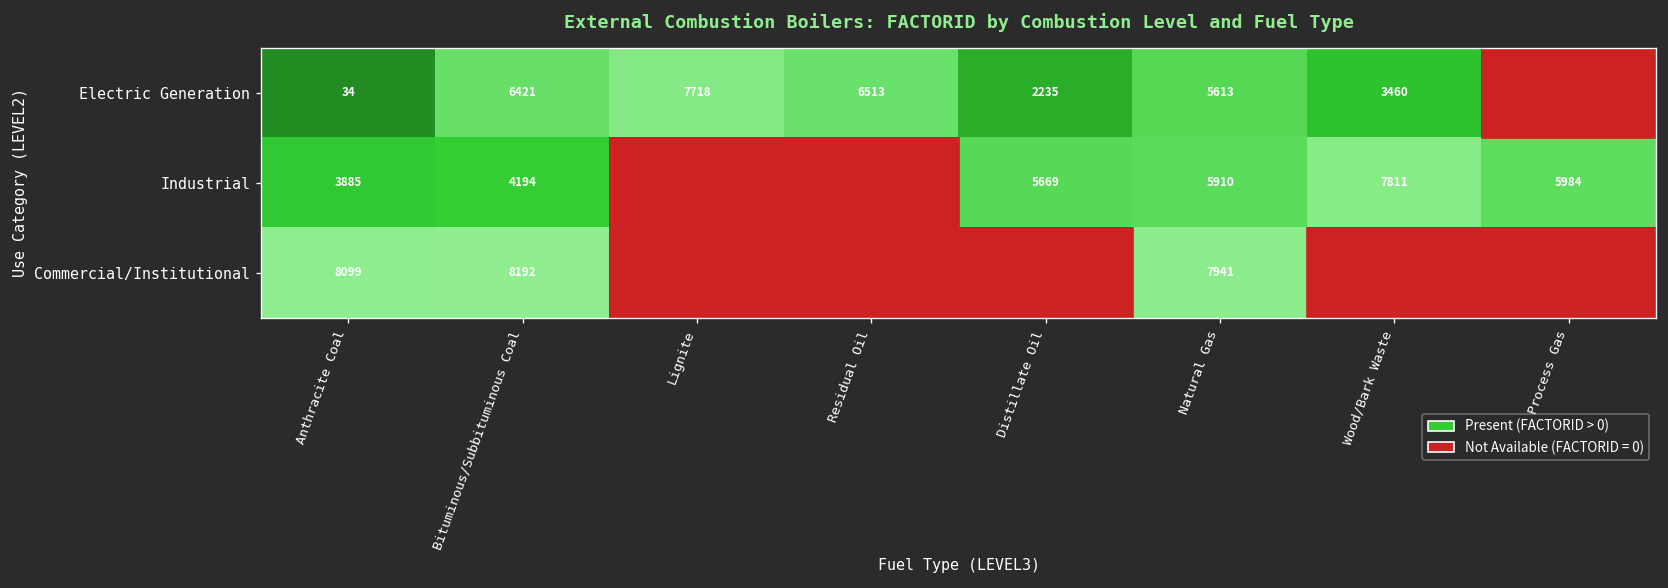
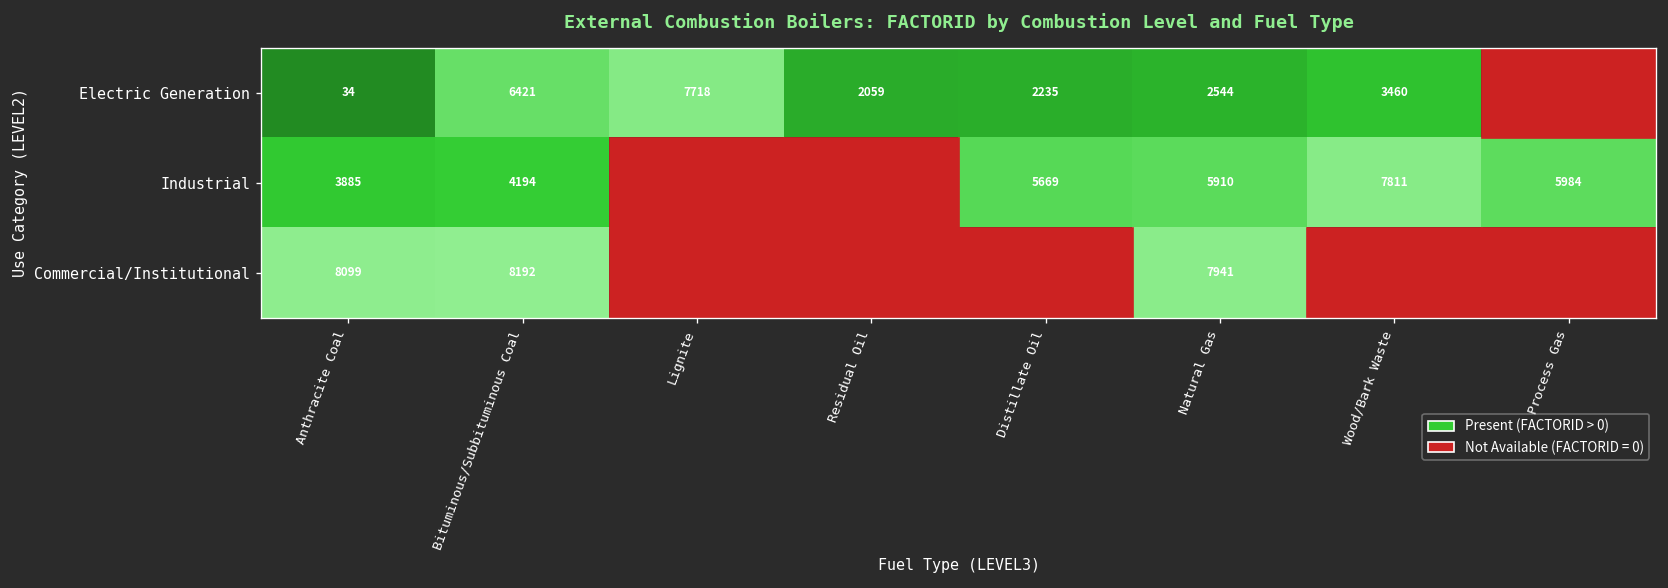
Electric Generation, Residual Oil: 6513 -> 2059
Electric Generation, Natural Gas: 5613 -> 2544
